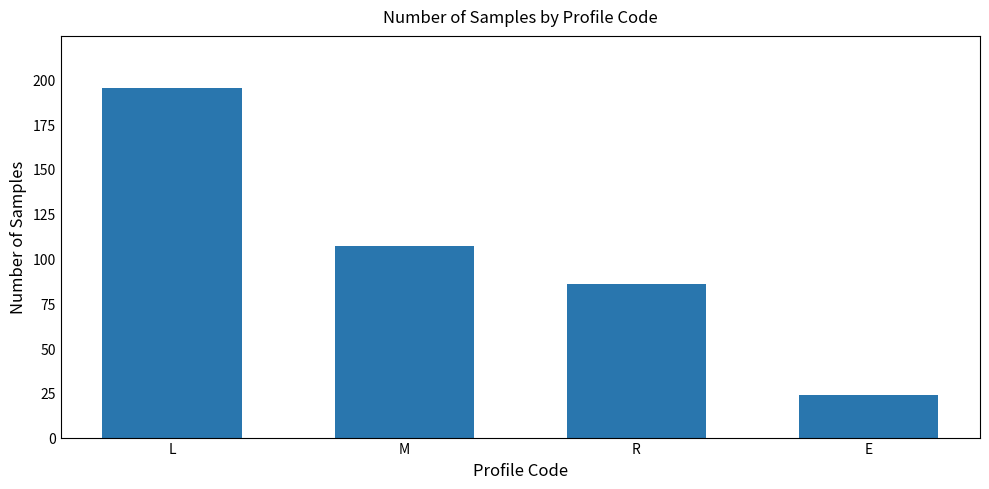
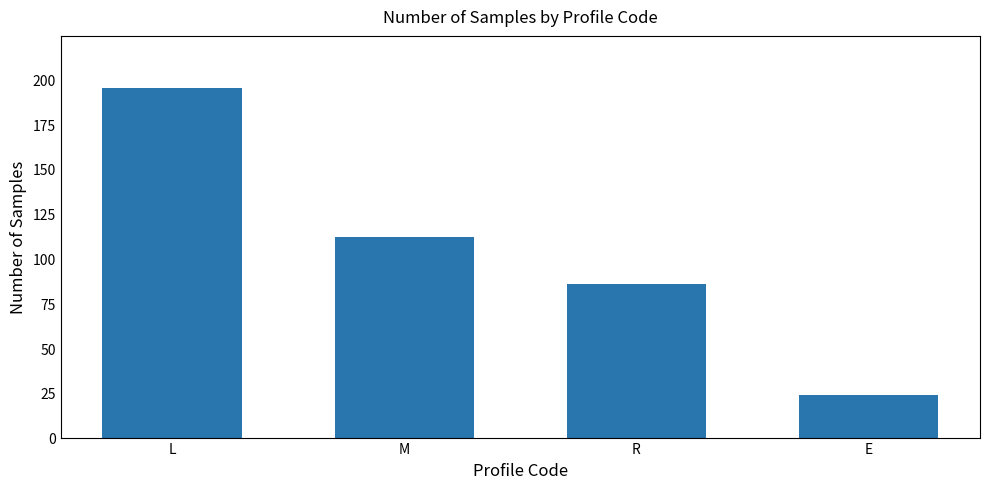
M: 107 -> 112
